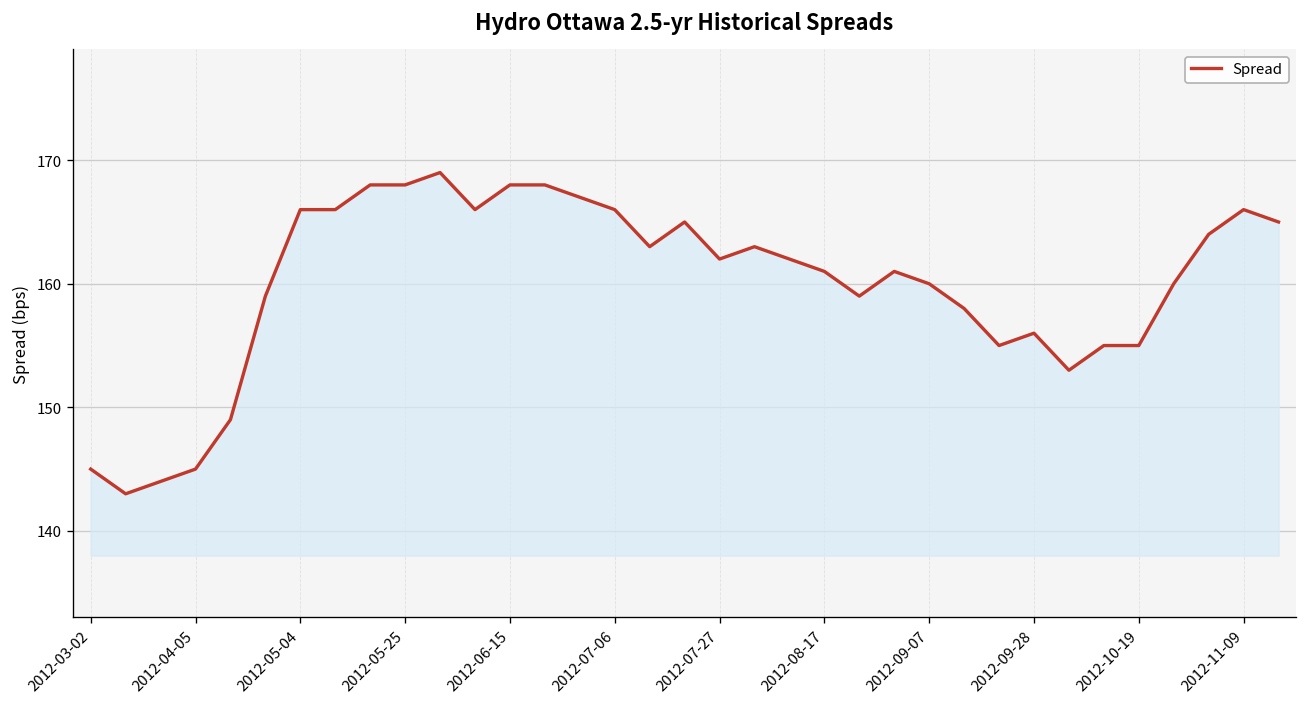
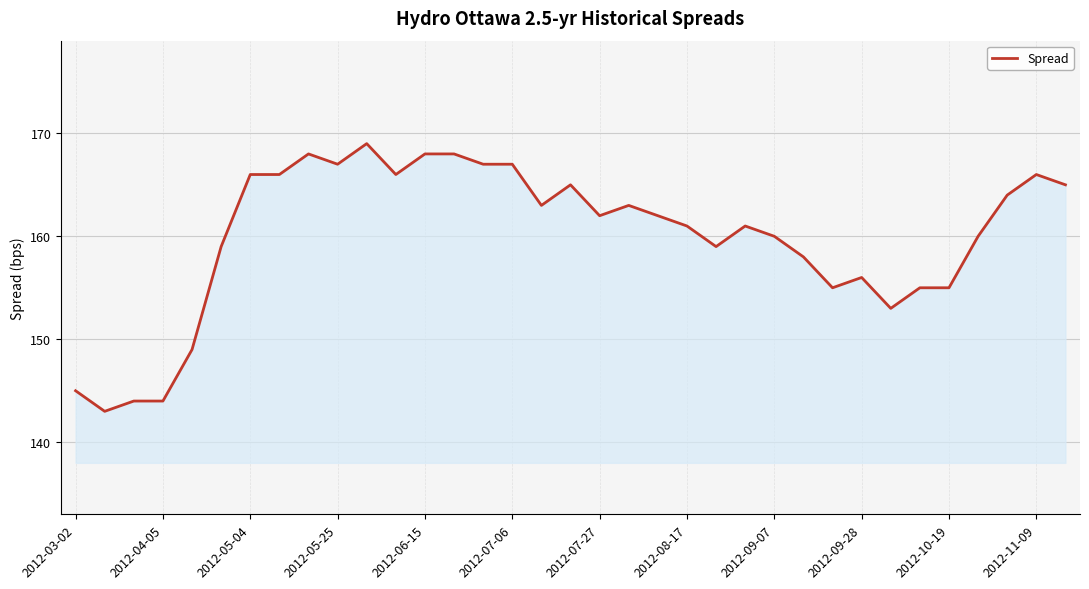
2012-04-05: 145 -> 144
2012-05-25: 168 -> 167
2012-07-06: 166 -> 167
